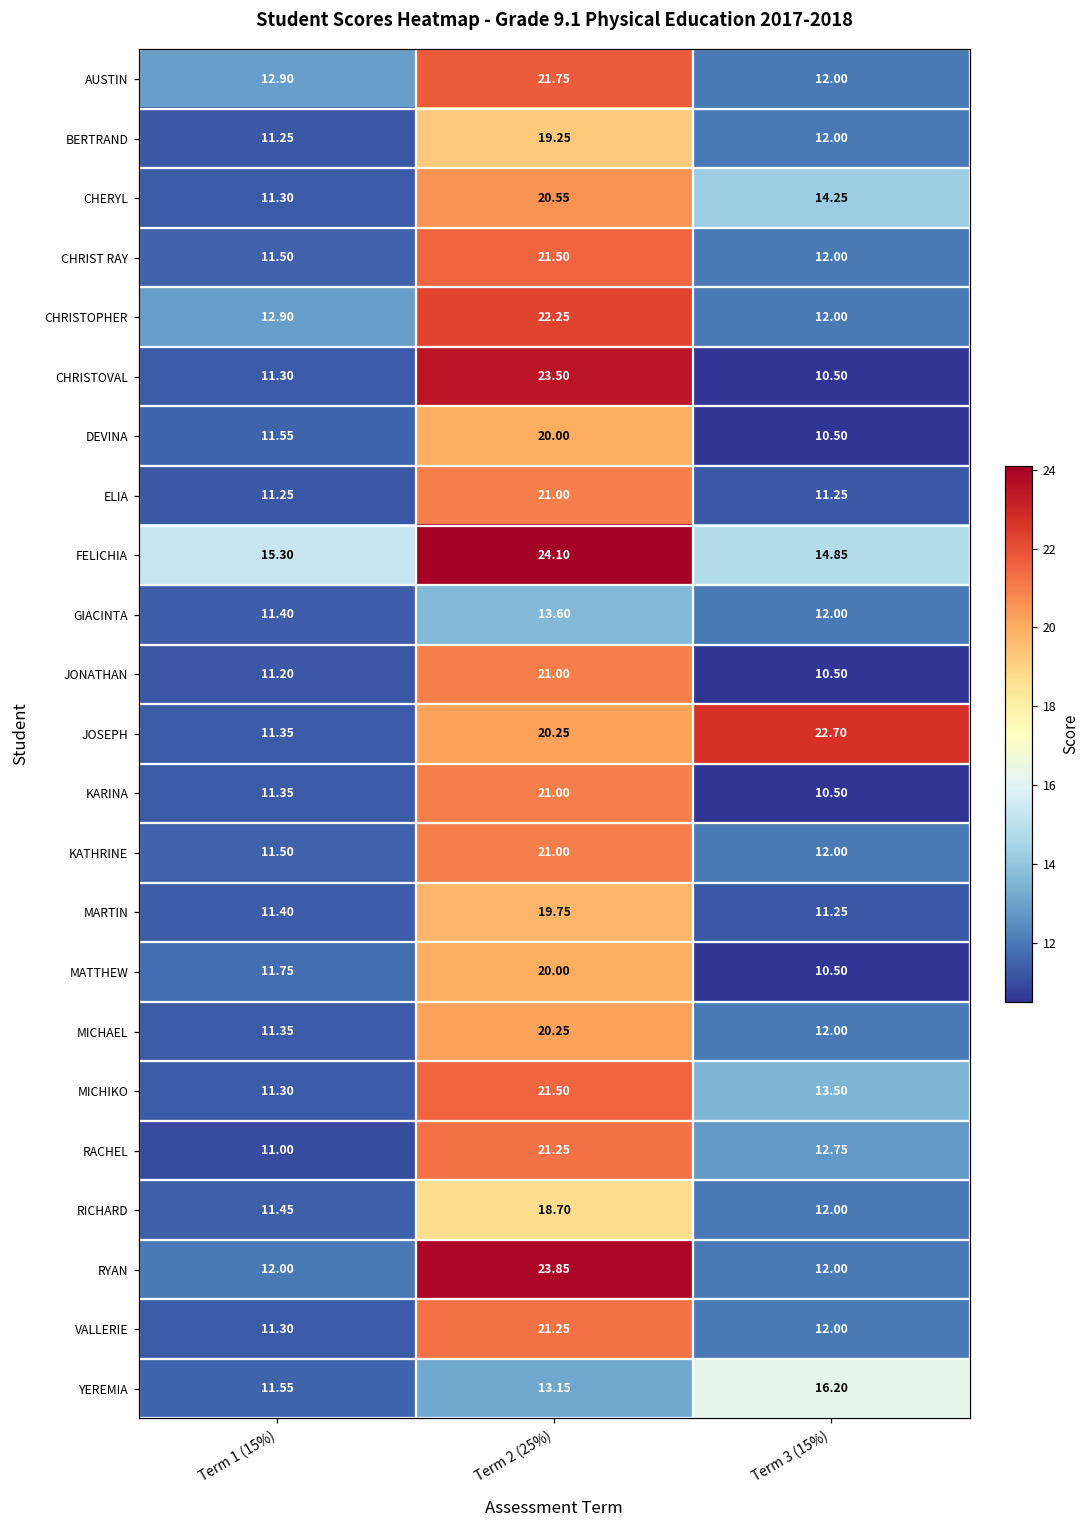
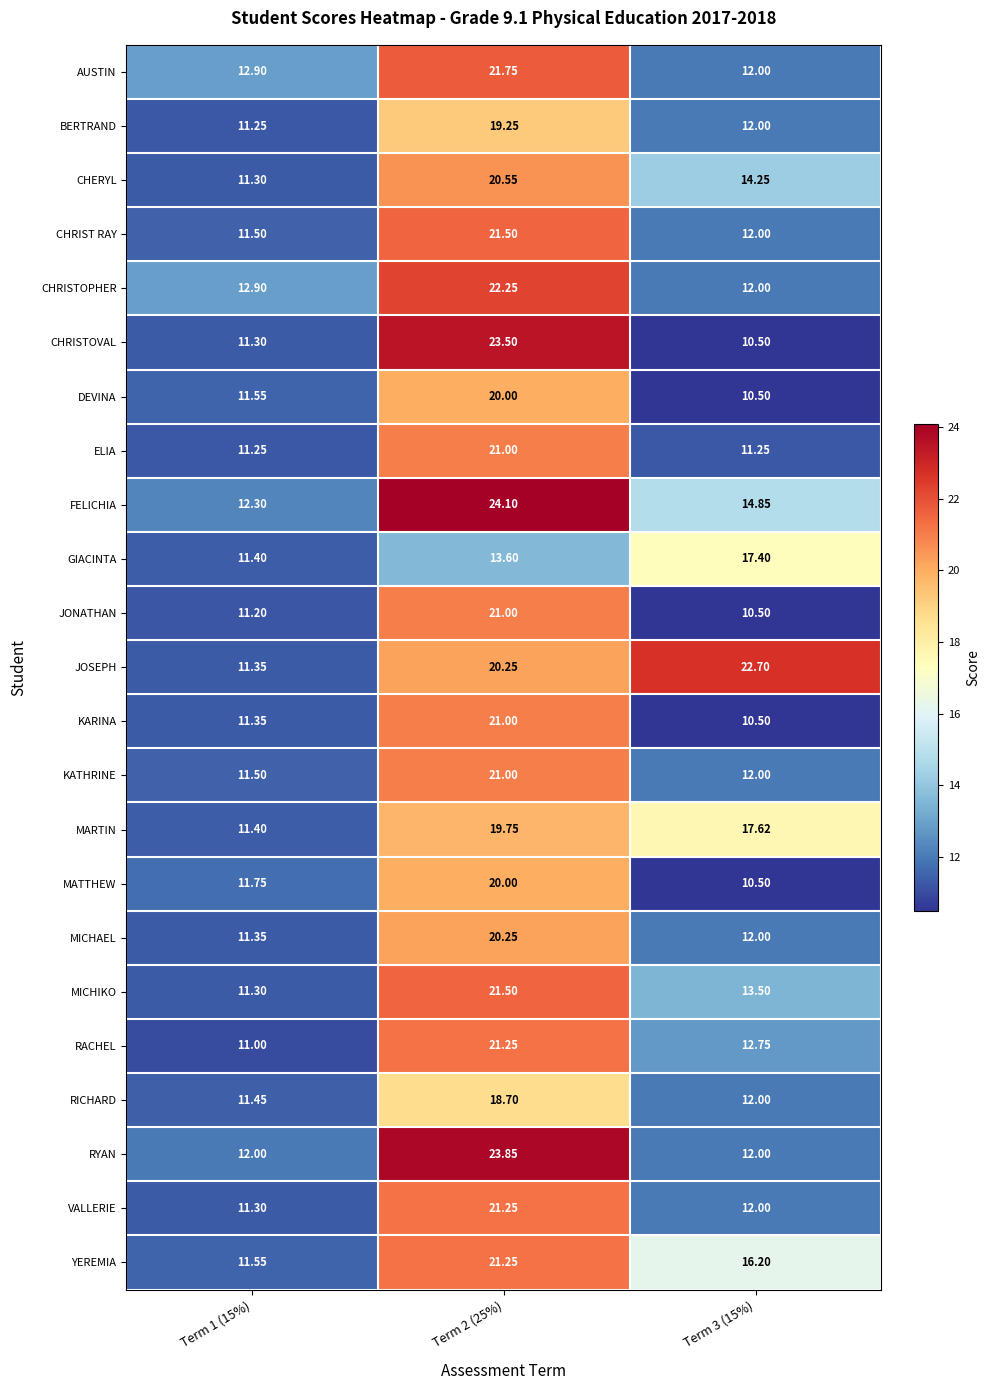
FELICHIA, Term 1 (15%): 15.30 -> 12.30
GIACINTA, Term 3 (15%): 12.00 -> 17.40
MARTIN, Term 3 (15%): 11.25 -> 17.62
YEREMIA, Term 2 (25%): 13.15 -> 21.25
